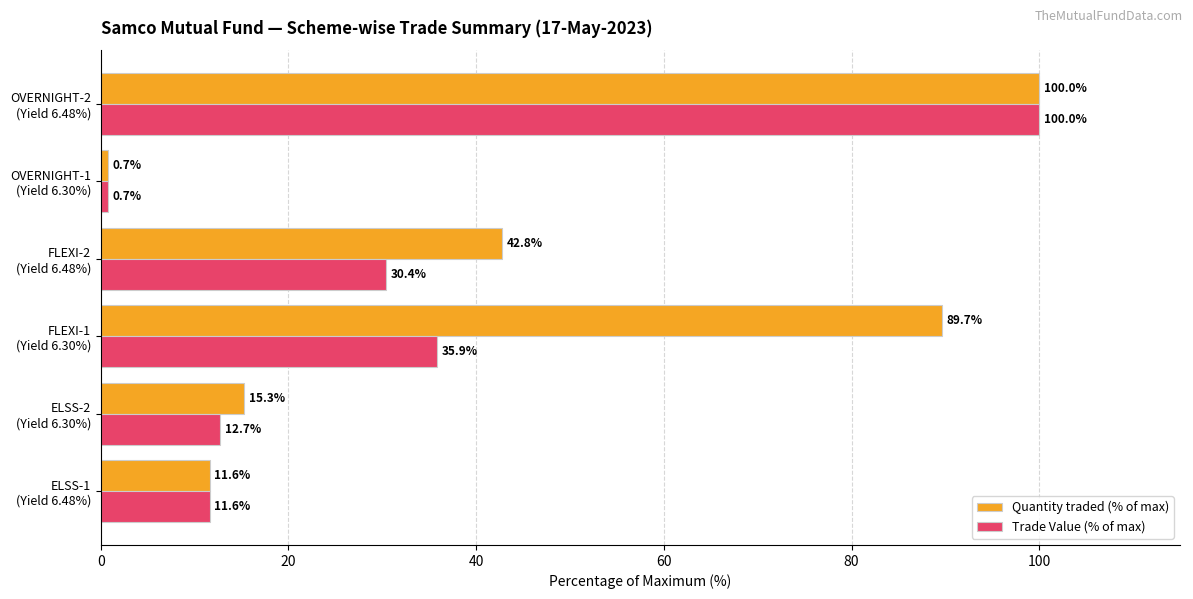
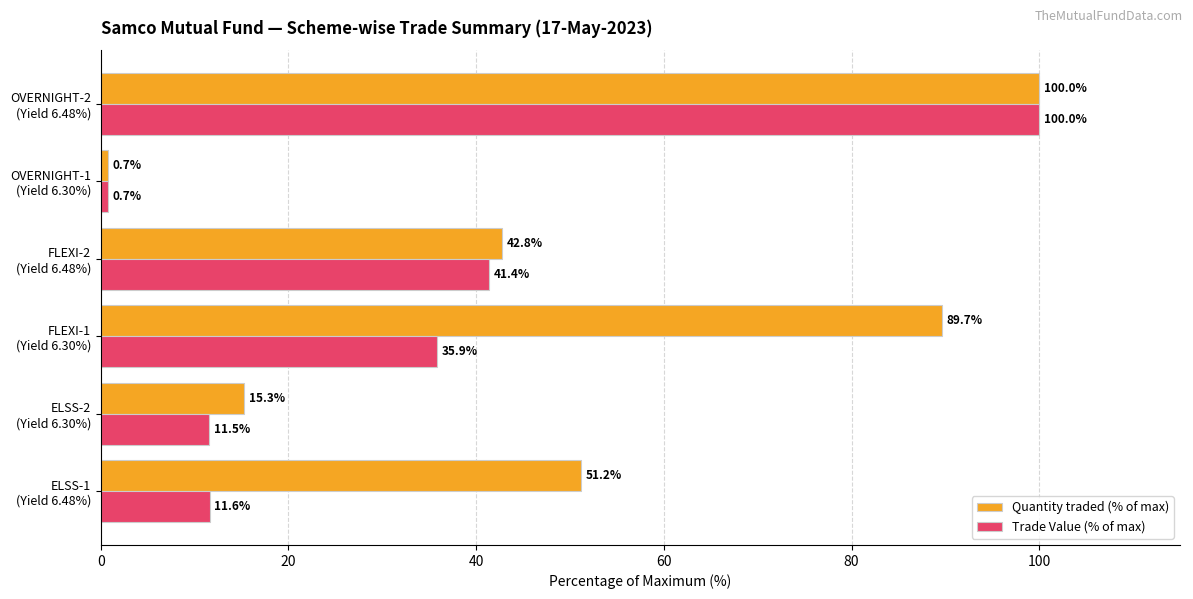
Trade Value (% of max), FLEXI-2 (Yield 6.48%): 30.4% -> 41.4%
Trade Value (% of max), ELSS-2 (Yield 6.30%): 12.7% -> 11.5%
Quantity traded (% of max), ELSS-1 (Yield 6.48%): 11.6% -> 51.2%
